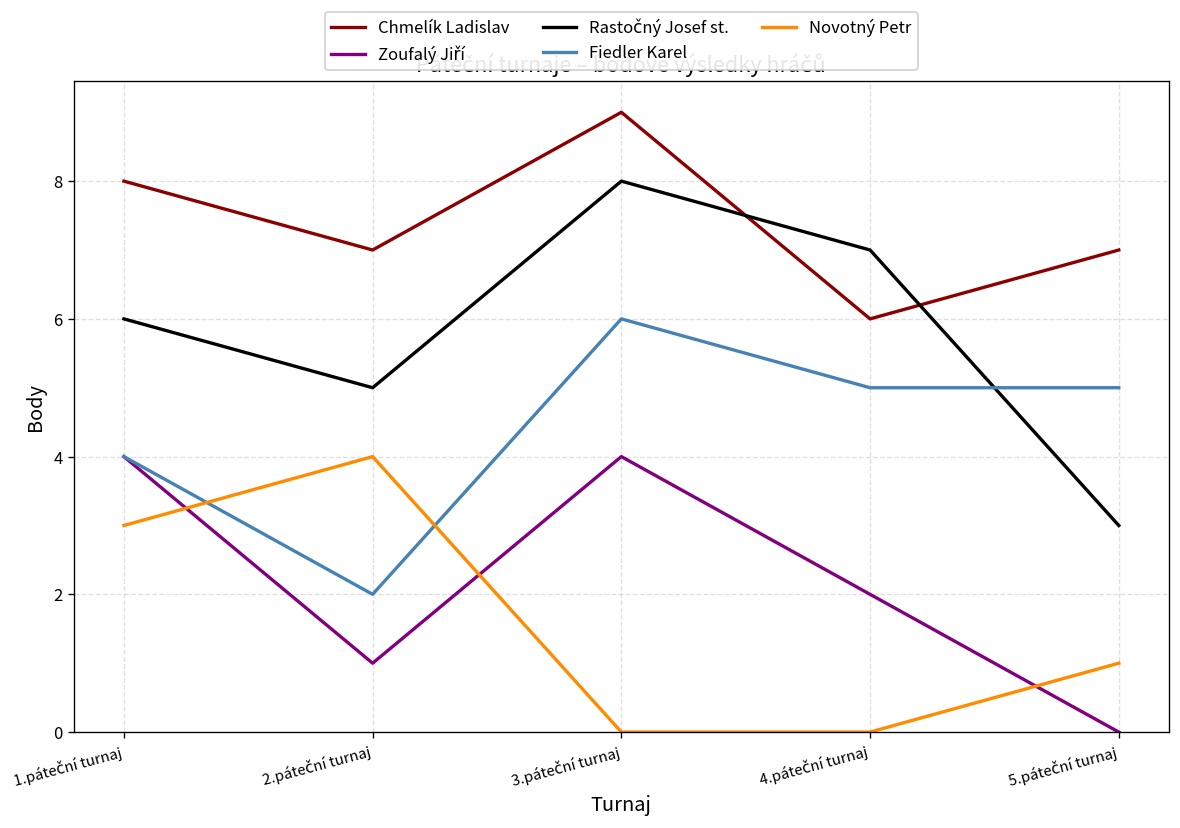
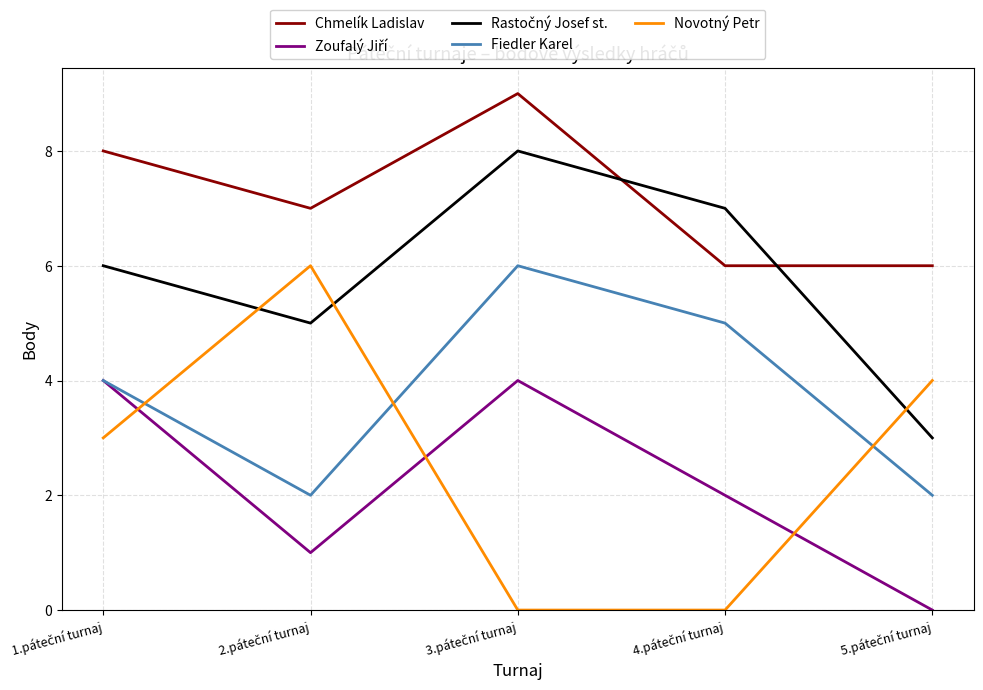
Novotný Petr, 2.páteční turnaj: 4 -> 6
Chmelík Ladislav, 5.páteční turnaj: 7 -> 6
Fiedler Karel, 5.páteční turnaj: 5 -> 2
Novotný Petr, 5.páteční turnaj: 1 -> 4
